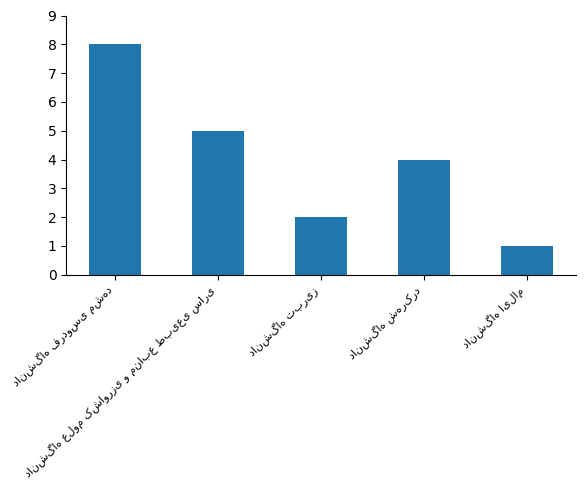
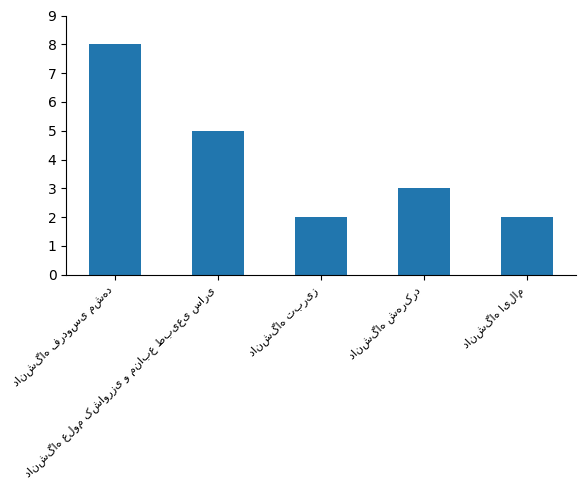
دانشگاه شهرکرد: 4 -> 3
دانشگاه ایلام: 1 -> 2
